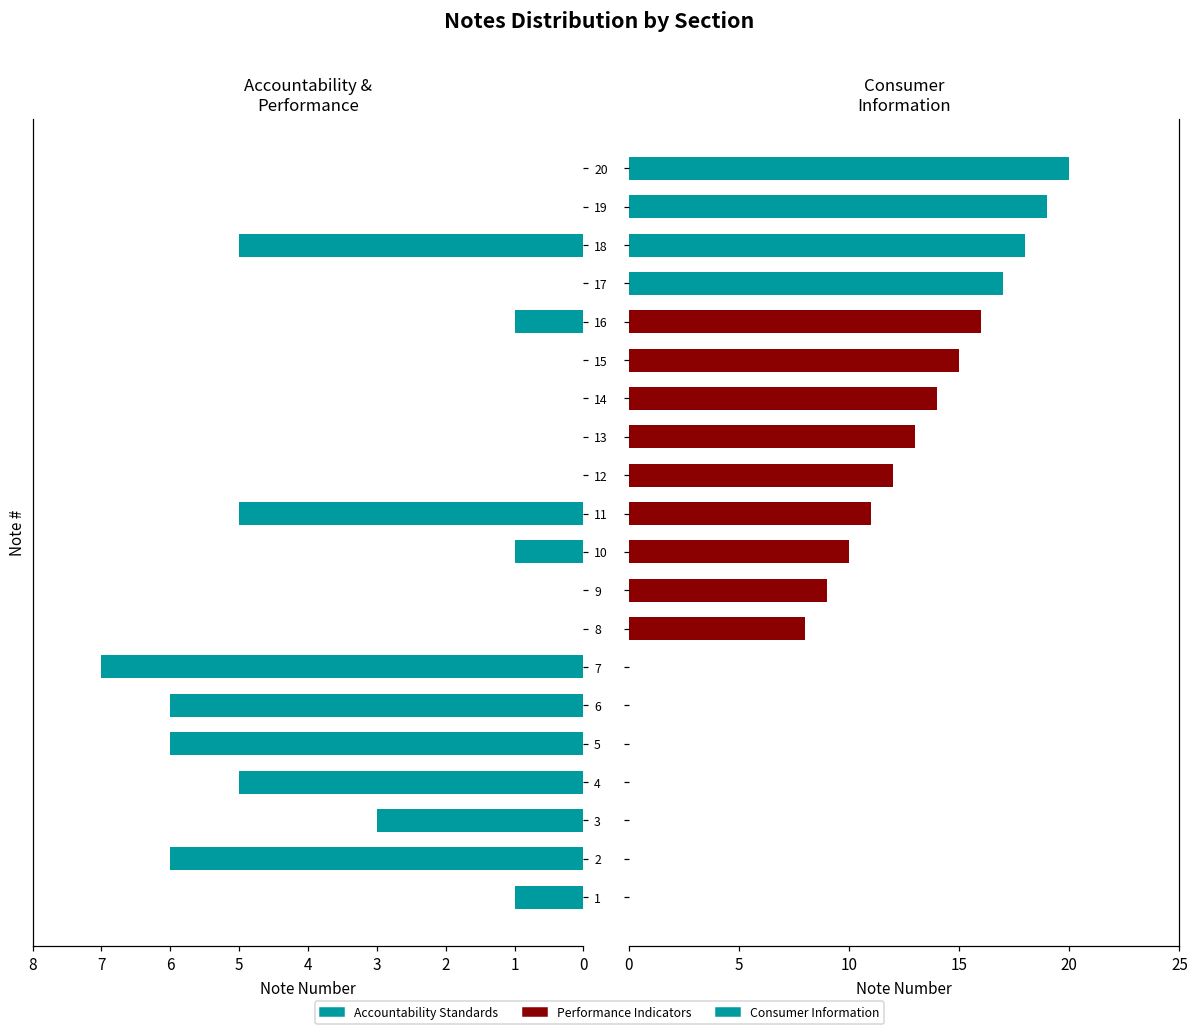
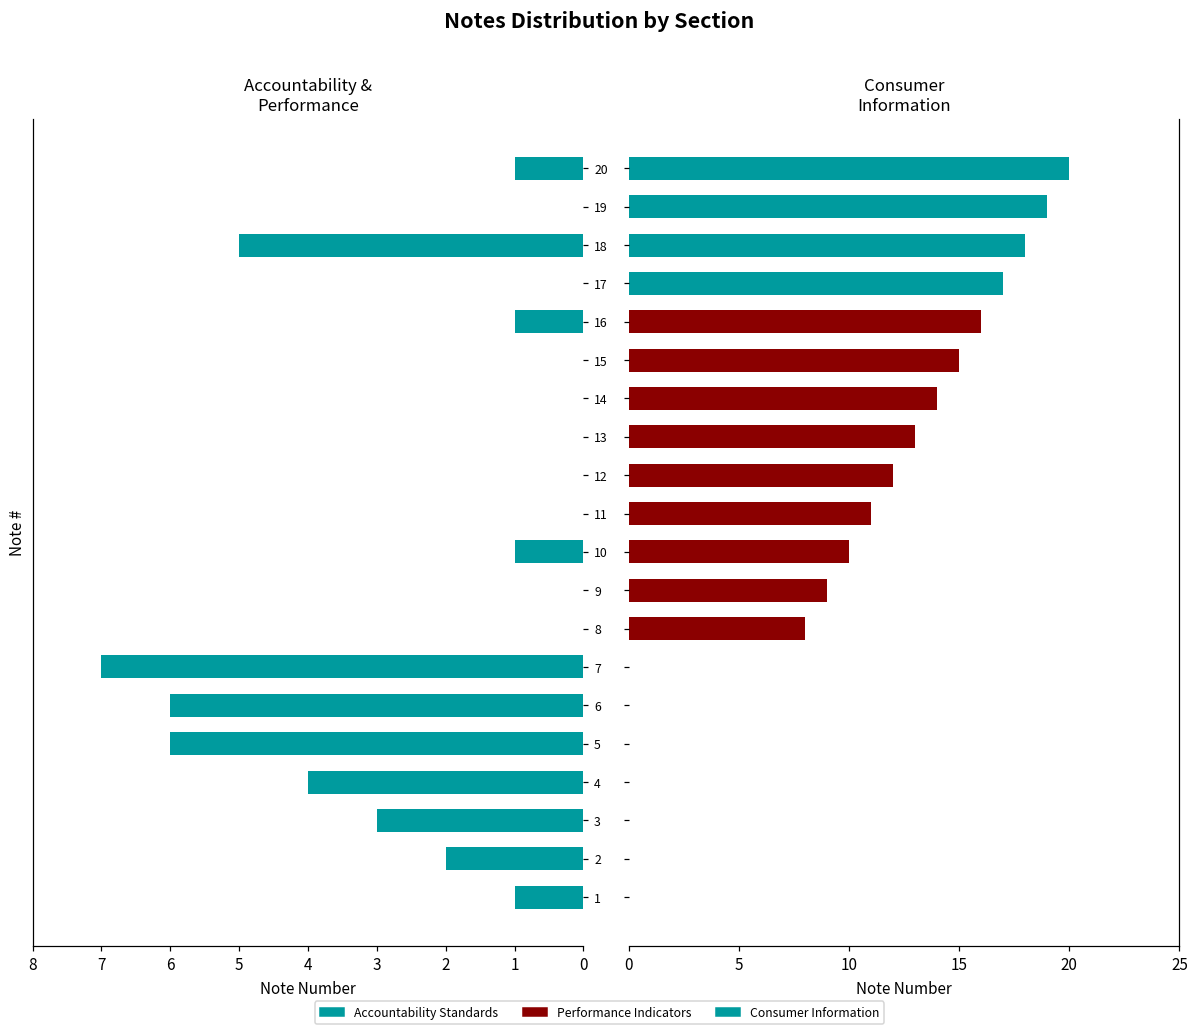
Accountability & Performance, 20: 0 -> 1
Accountability & Performance, 11: 5 -> 0
Accountability & Performance, 4: 5 -> 4
Accountability & Performance, 2: 6 -> 2
